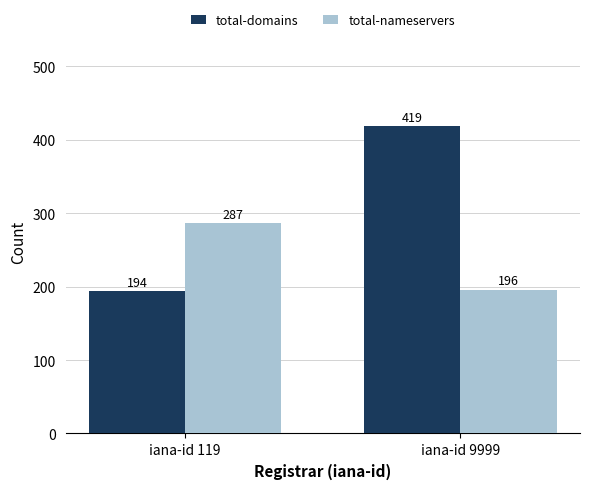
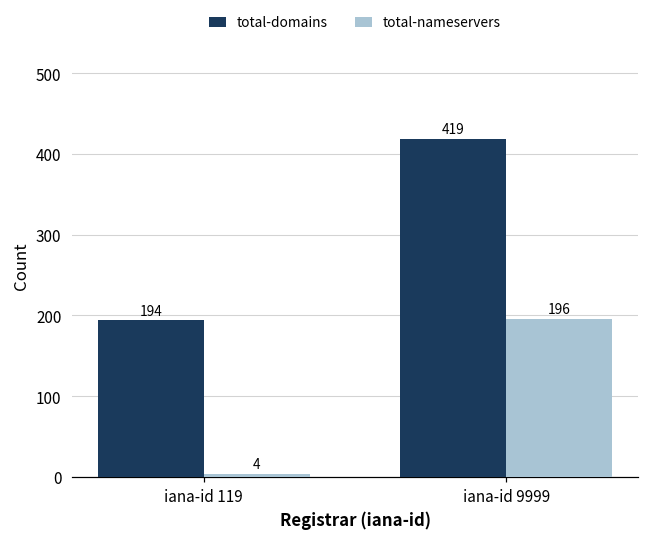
total-nameservers, iana-id 119: 287 -> 4
